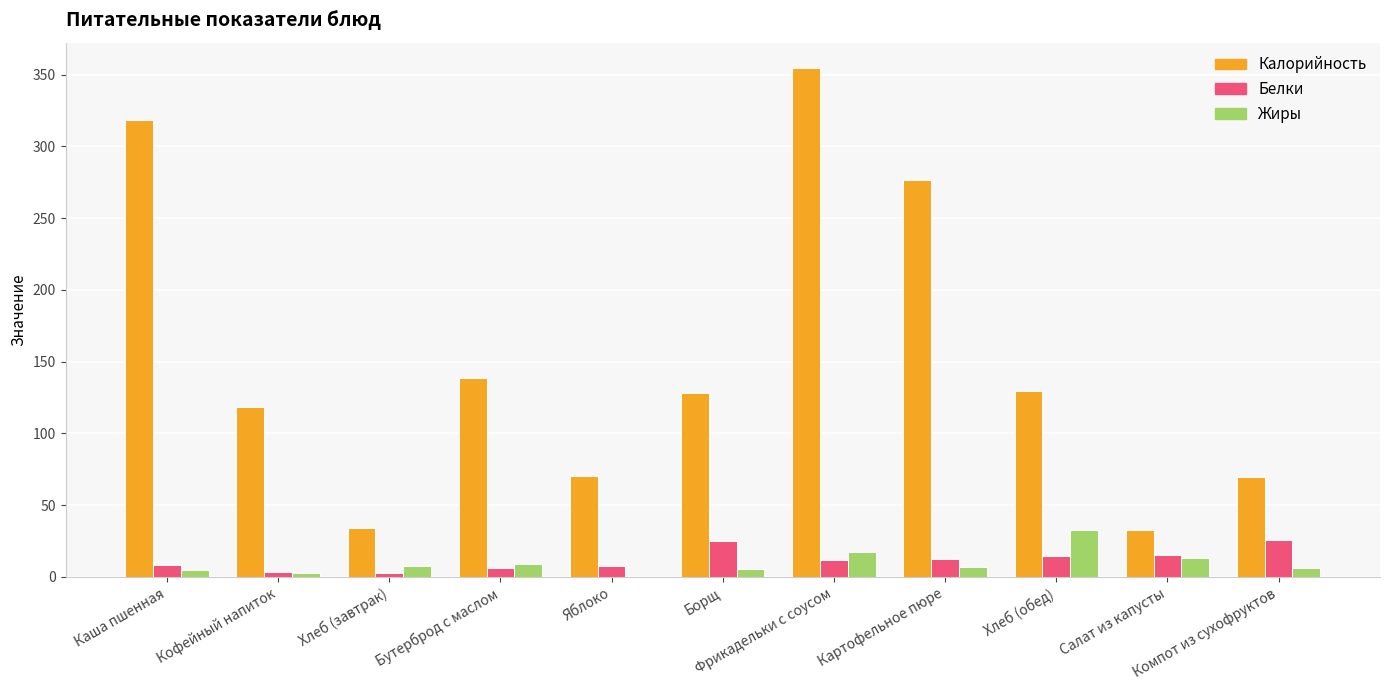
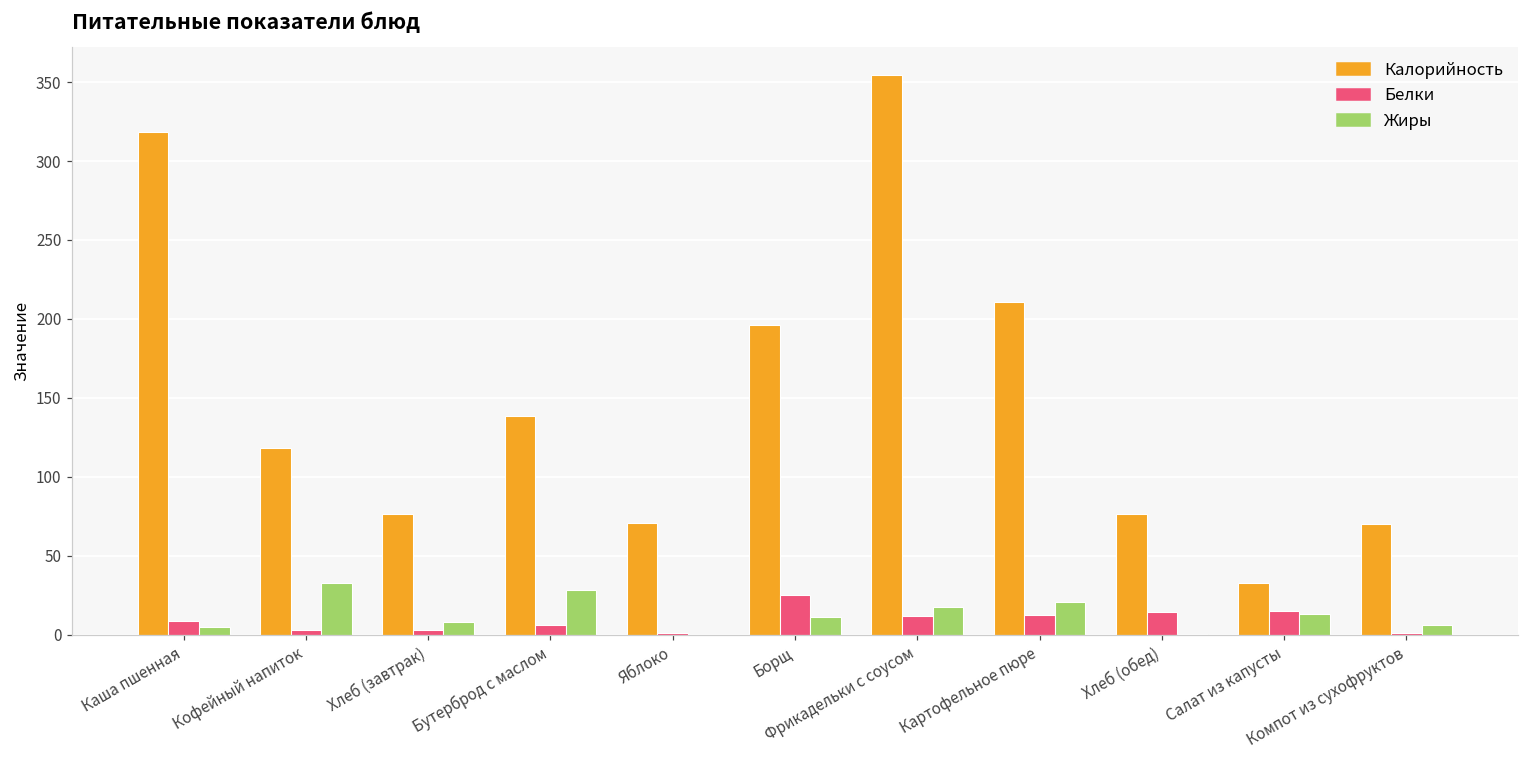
Жиры, Кофейный напиток: 3 -> 33
Калорийность, Хлеб (завтрак): 34 -> 77
Жиры, Бутерброд с маслом: 9 -> 29
Белки, Яблоко: 7 -> 1
Калорийность, Борщ: 128 -> 196
Жиры, Борщ: 6 -> 11
Калорийность, Картофельное пюре: 276 -> 211
Жиры, Картофельное пюре: 7 -> 20
Калорийность, Хлеб (обед): 130 -> 77
Жиры, Хлеб (обед): 32 -> 0
Белки, Компот из сухофруктов: 26 -> 1
